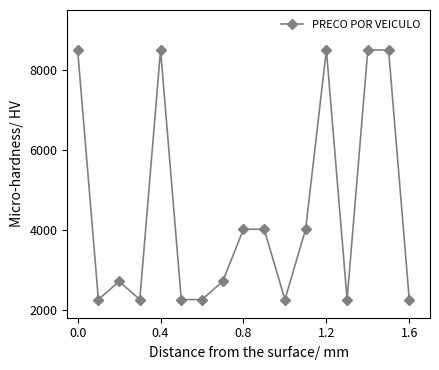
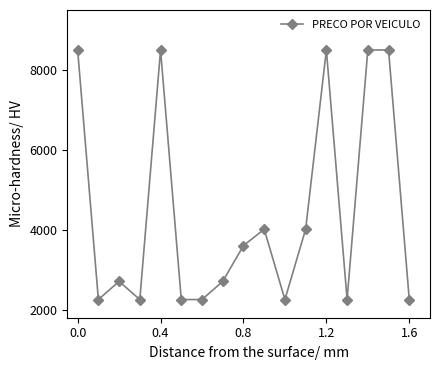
0.8: 4000 -> 3600
